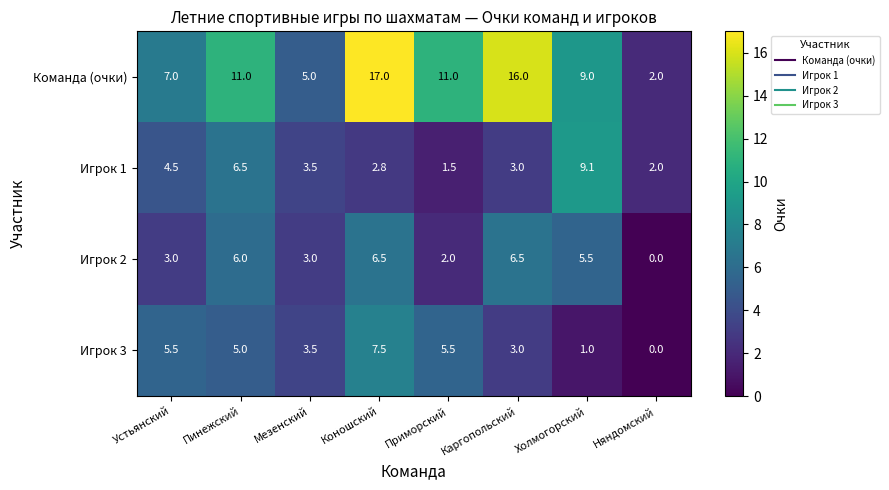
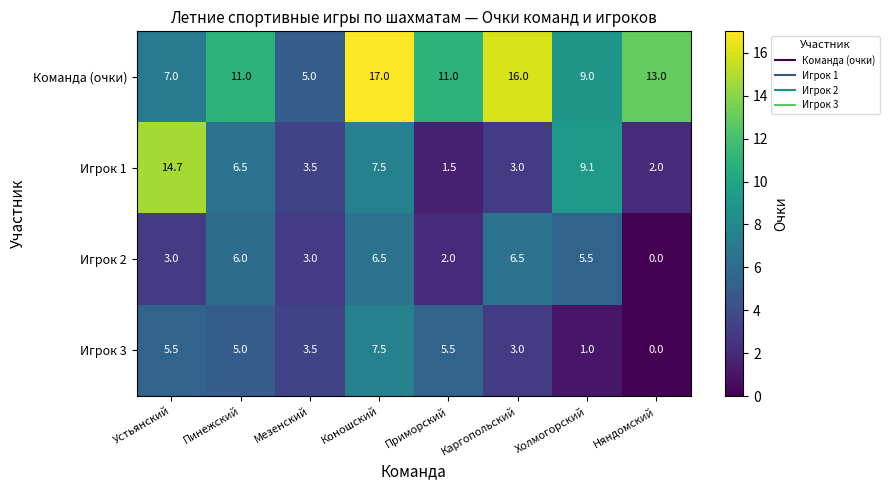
Команда (очки), Няндомский: 2.0 -> 13.0
Игрок 1, Устьянский: 4.5 -> 14.7
Игрок 1, Коношский: 2.8 -> 7.5
